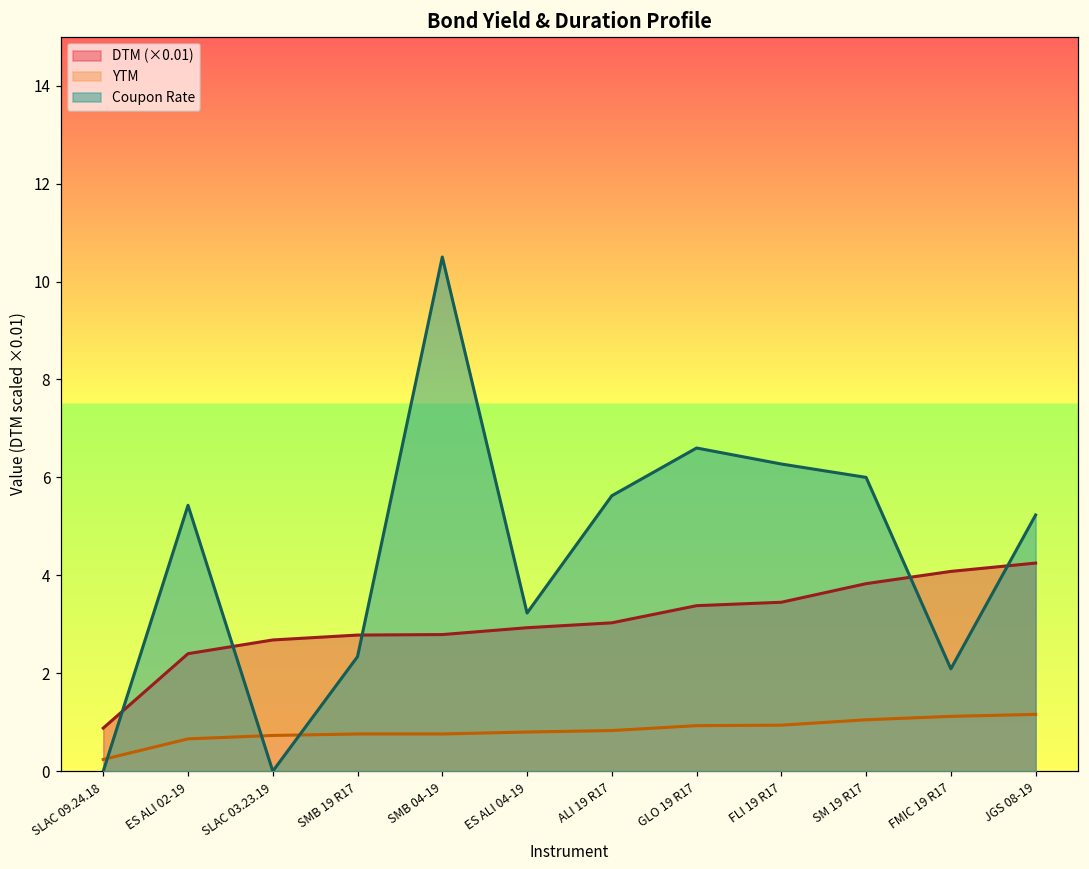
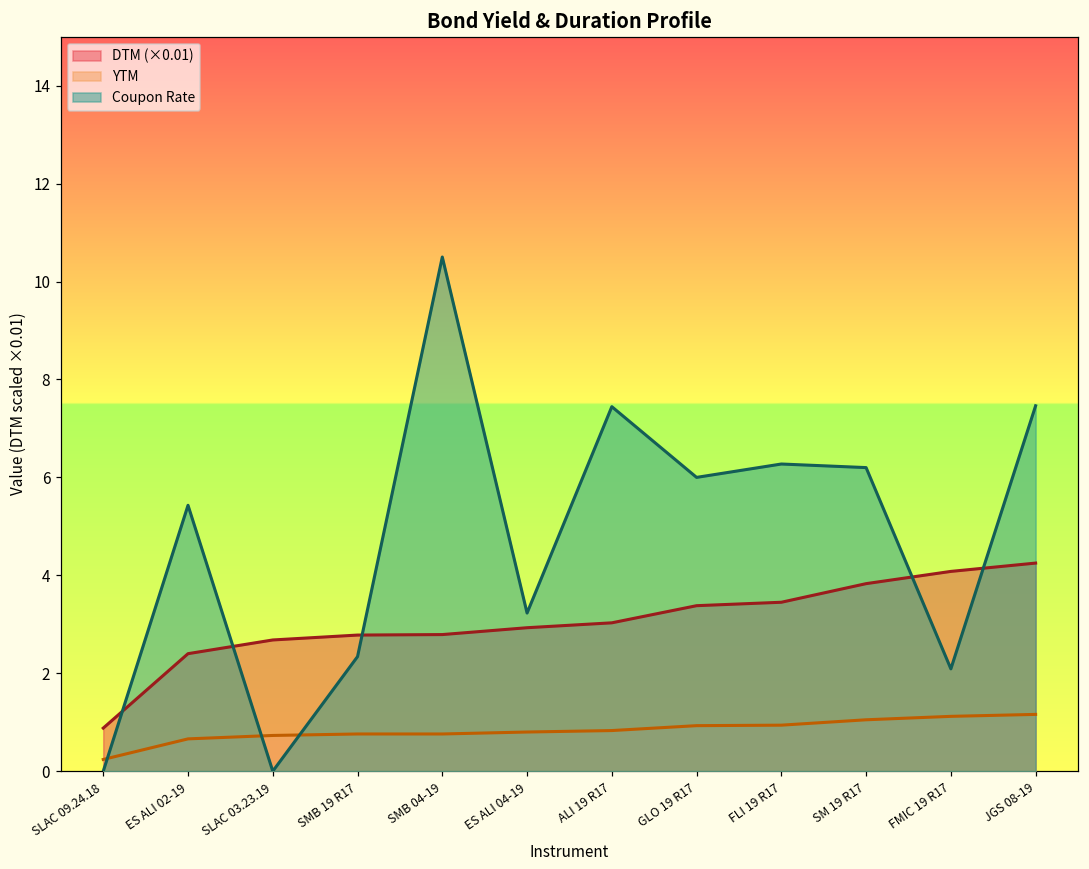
Coupon Rate, ALI 19 R17: 5.6 -> 7.4
Coupon Rate, GLO 19 R17: 6.6 -> 6.0
Coupon Rate, SM 19 R17: 6.0 -> 6.2
Coupon Rate, JGS 08-19: 5.2 -> 7.5
